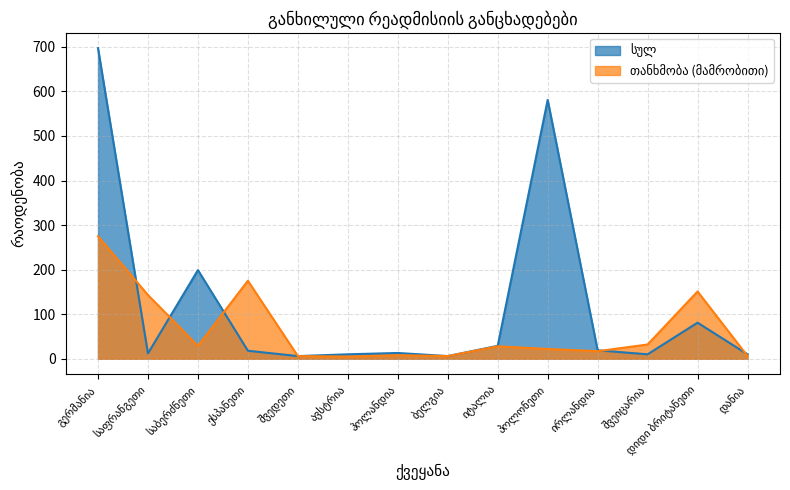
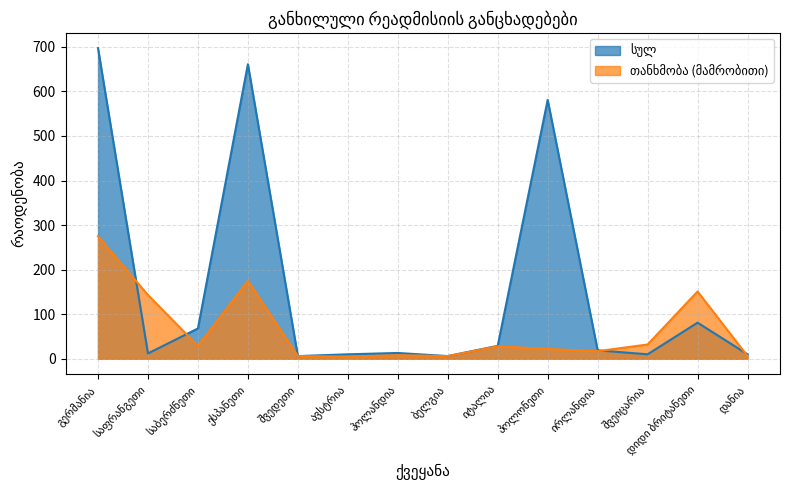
სულ, საბერძნეთი: 200 -> 70
სულ, ესპანეთი: 20 -> 660
